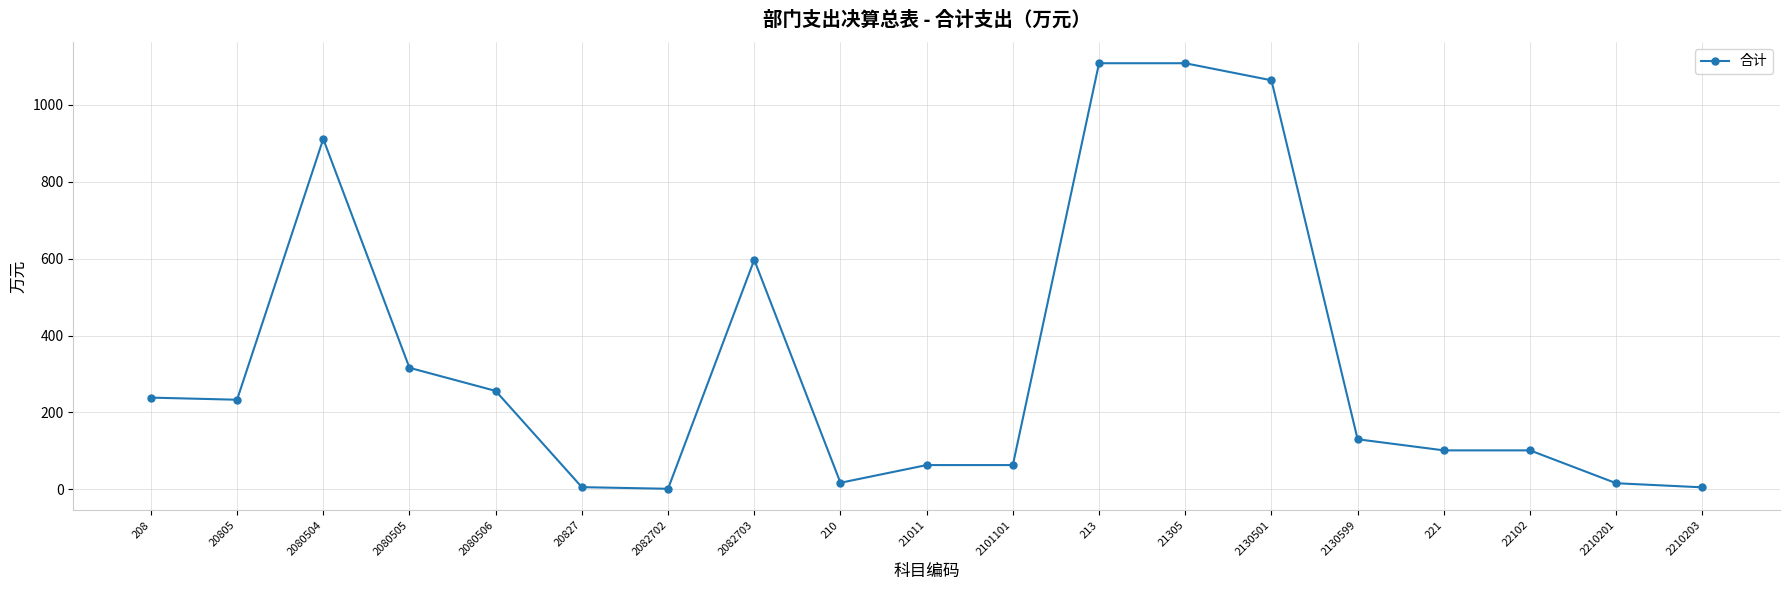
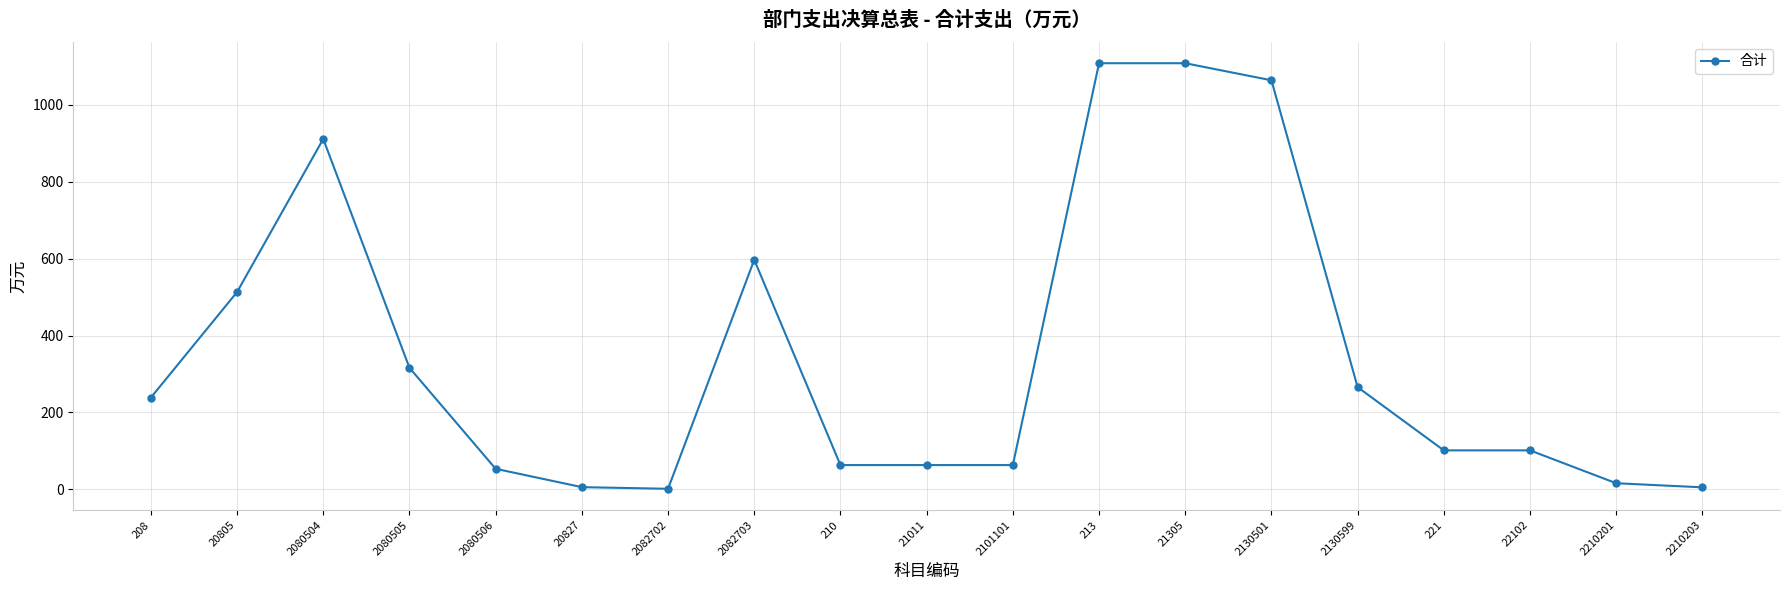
20805: 230 -> 510
2080506: 260 -> 50
210: 20 -> 60
2130599: 130 -> 270
